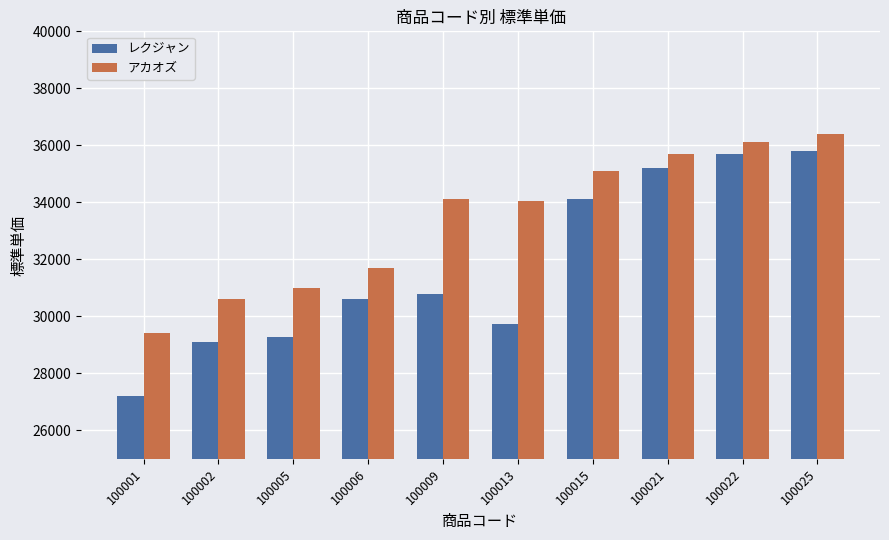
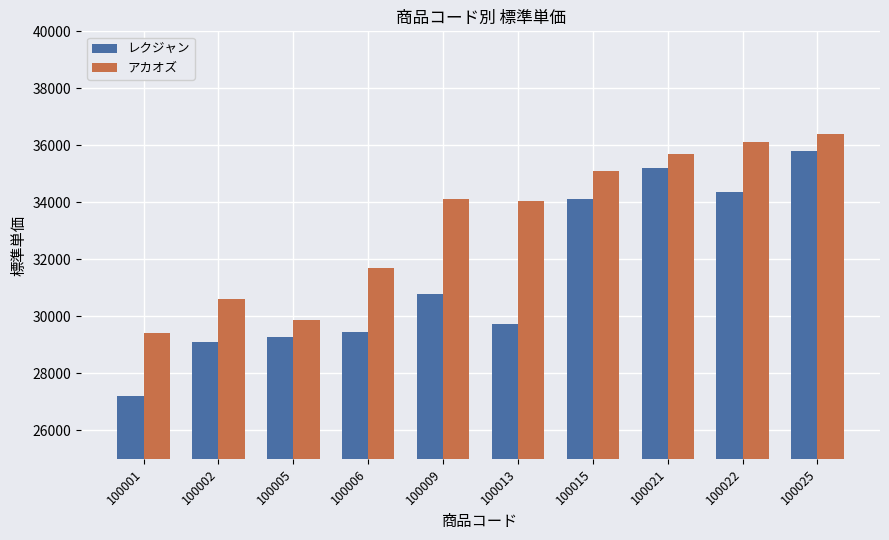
アカオズ, 100005: 31000 -> 29900
レクジャン, 100006: 30600 -> 29500
レクジャン, 100022: 35700 -> 34400
